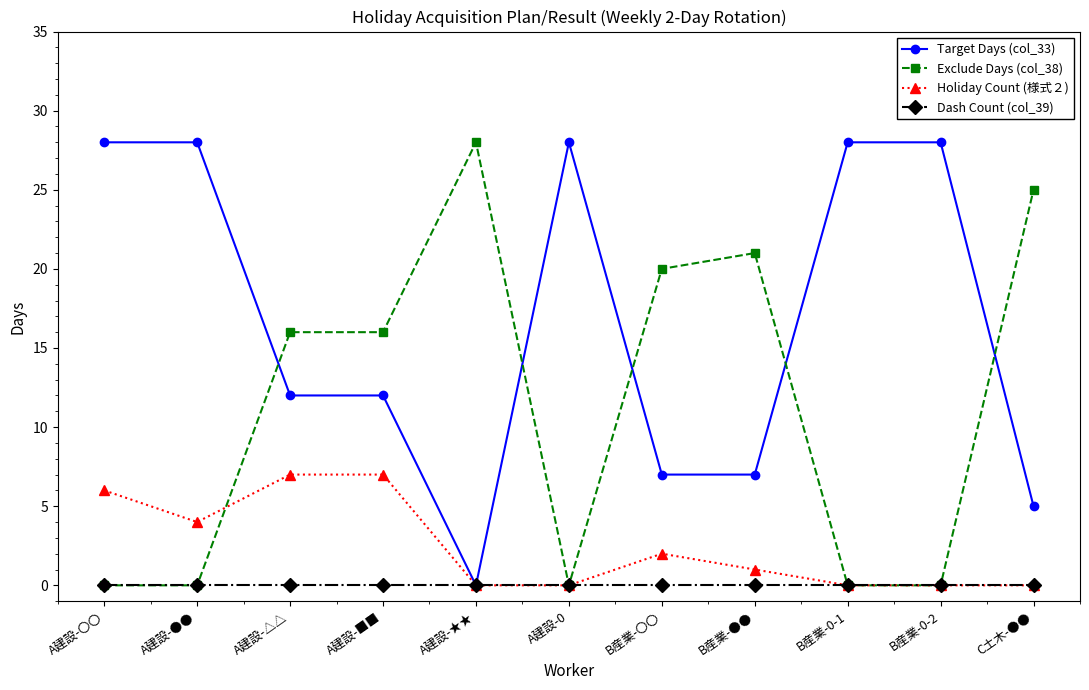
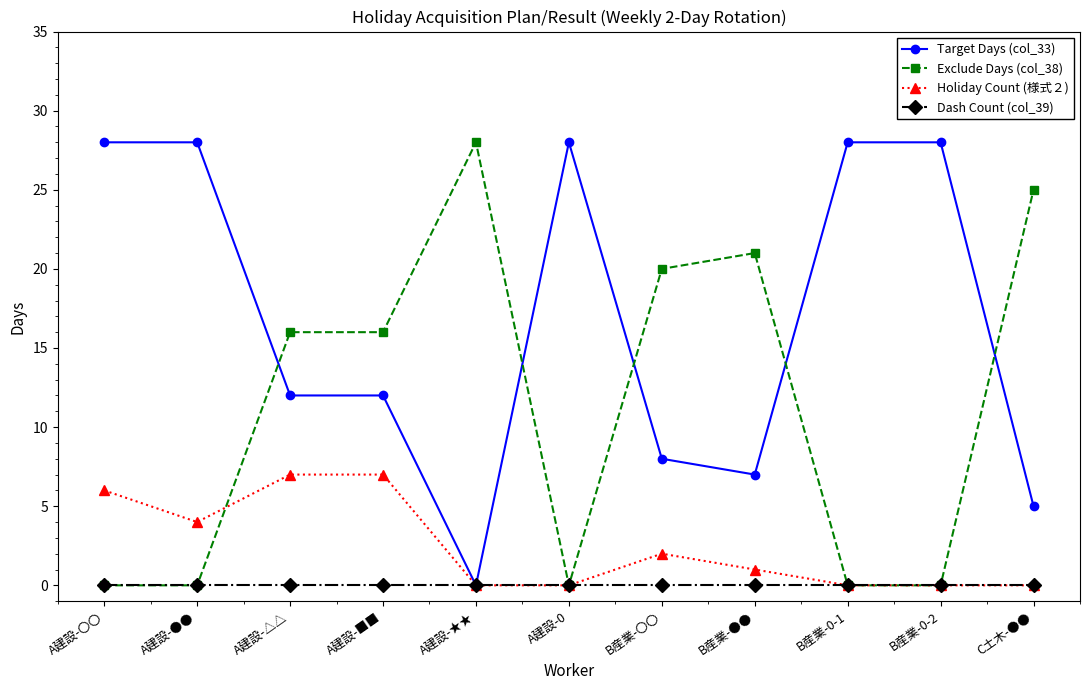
Target Days (col_33), B産業-〇〇: 7 -> 8
